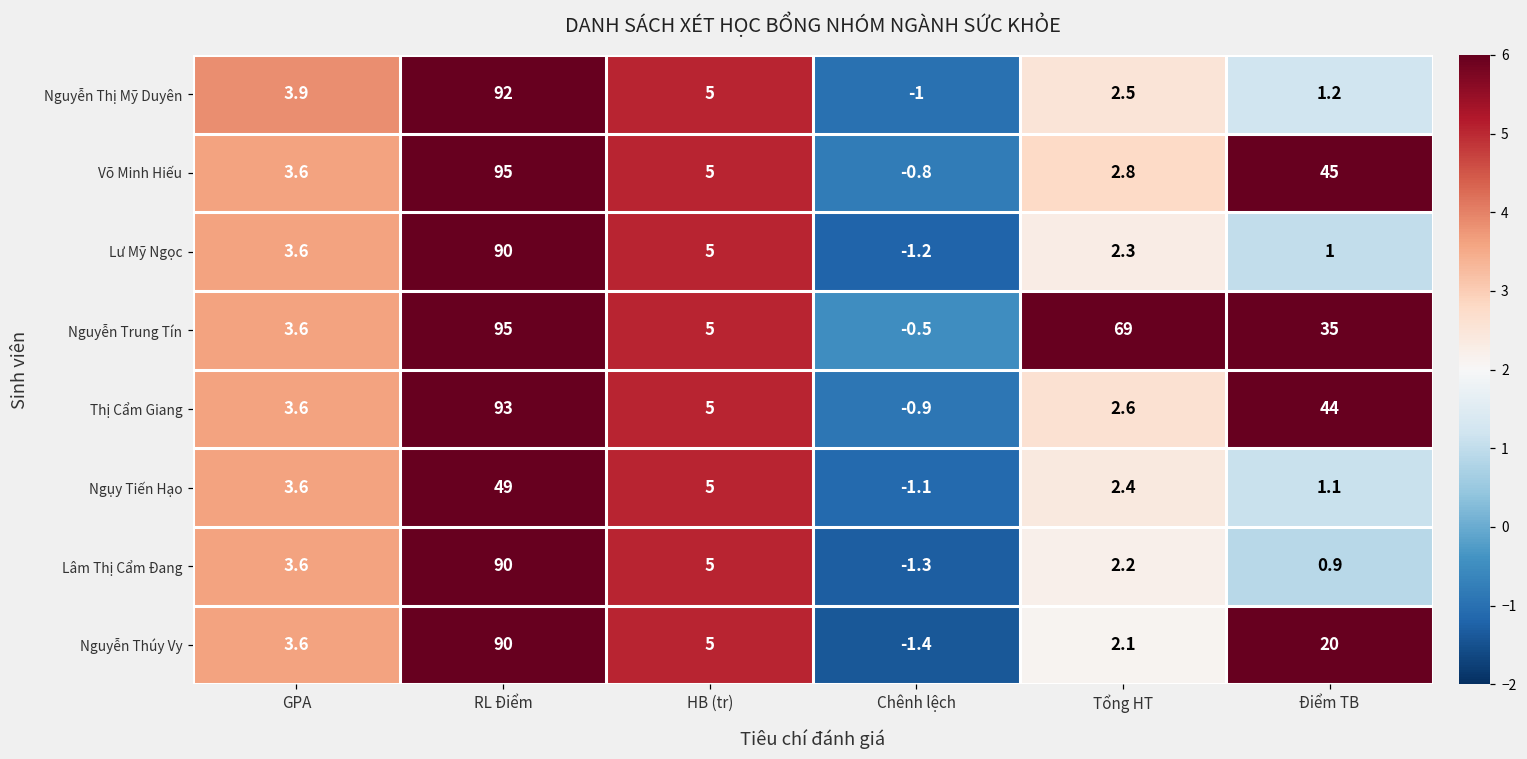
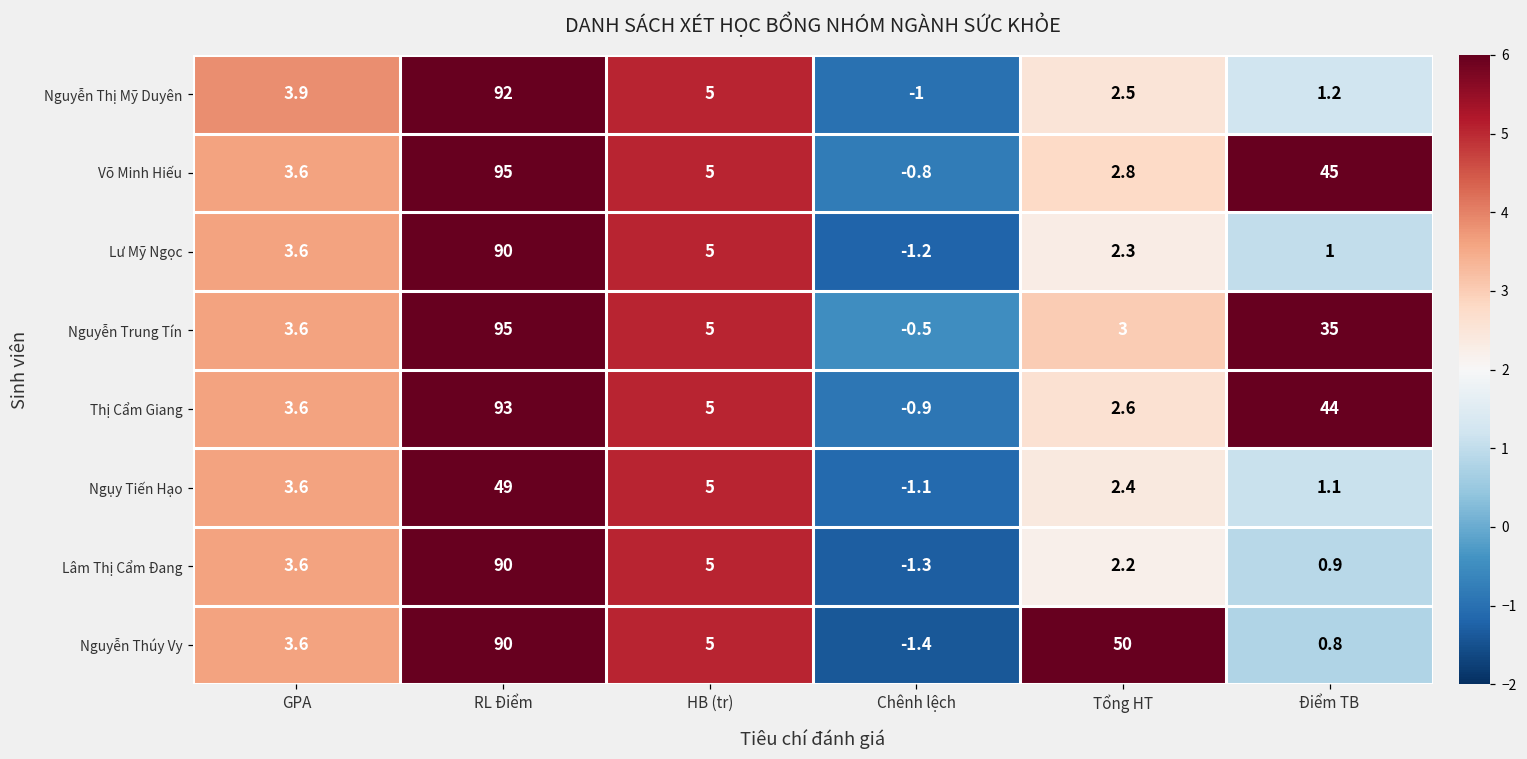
Nguyễn Trung Tín, Tổng HT: 69 -> 3
Nguyễn Thúy Vy, Tổng HT: 2.1 -> 50
Nguyễn Thúy Vy, Điểm TB: 20 -> 0.8
